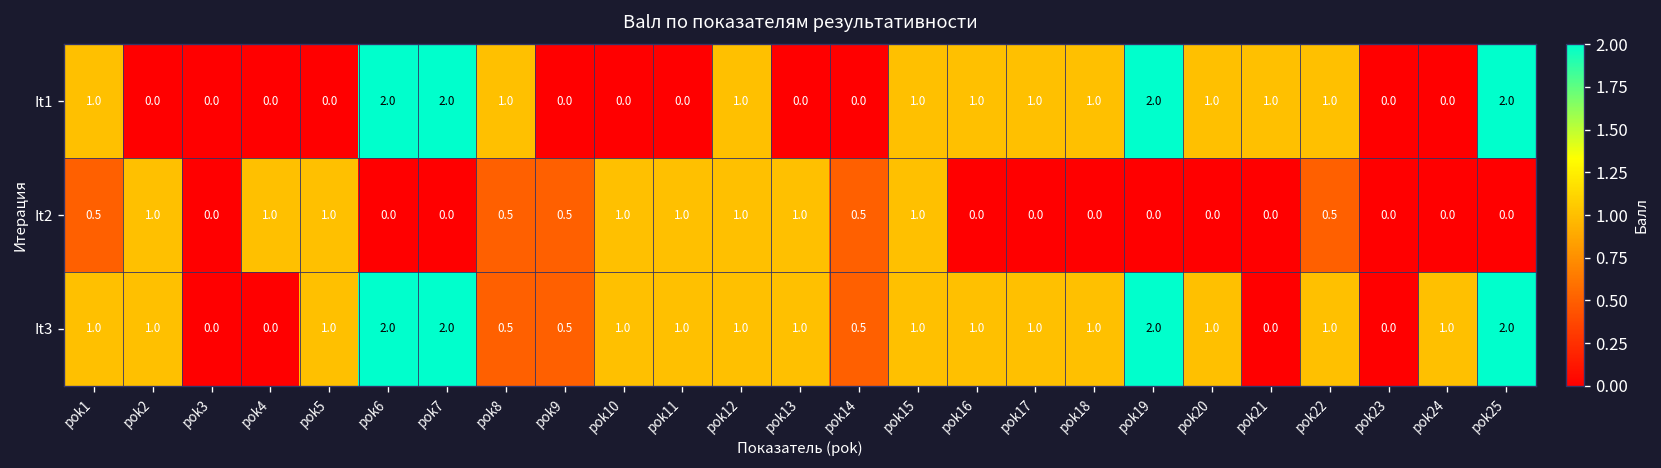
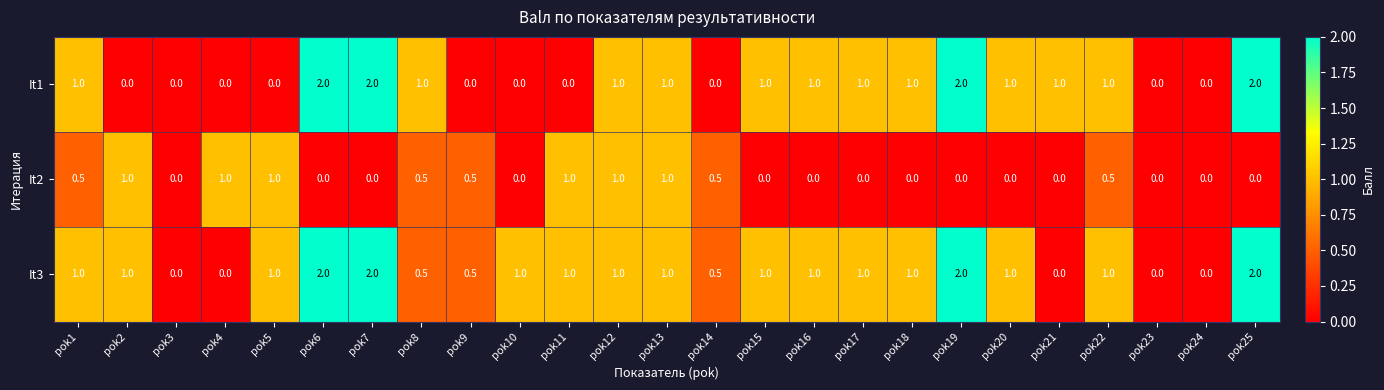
It1, pok13: 0.0 -> 1.0
It2, pok10: 1.0 -> 0.0
It2, pok15: 1.0 -> 0.0
It3, pok24: 1.0 -> 0.0
